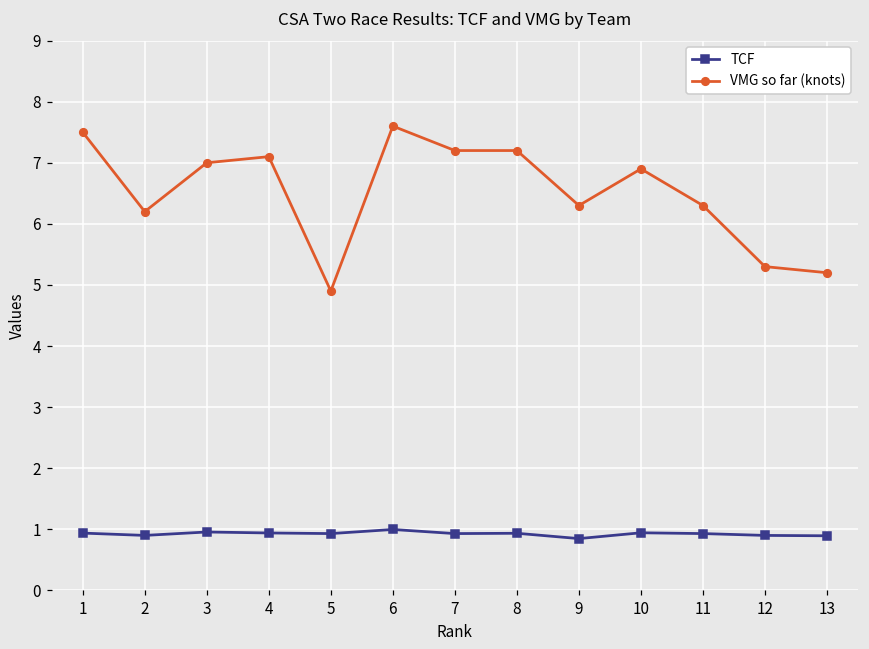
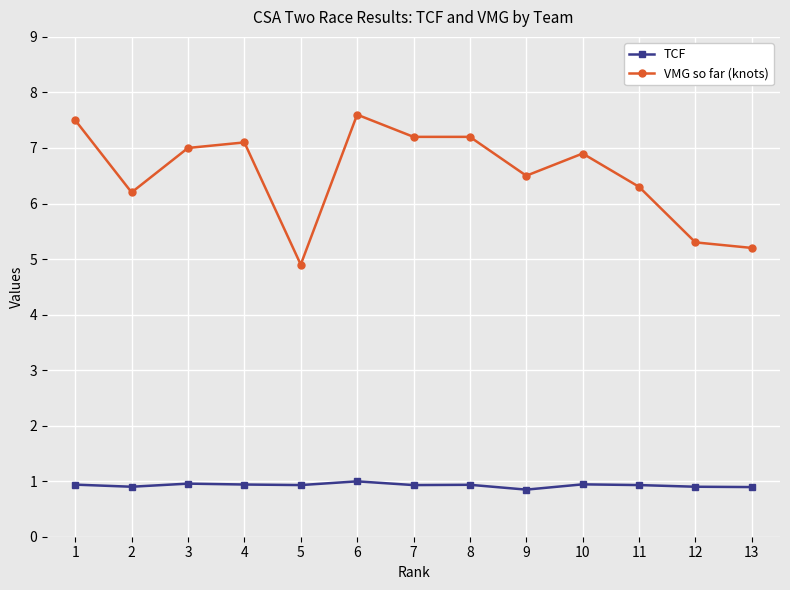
VMG so far (knots), 9: 6.3 -> 6.5
